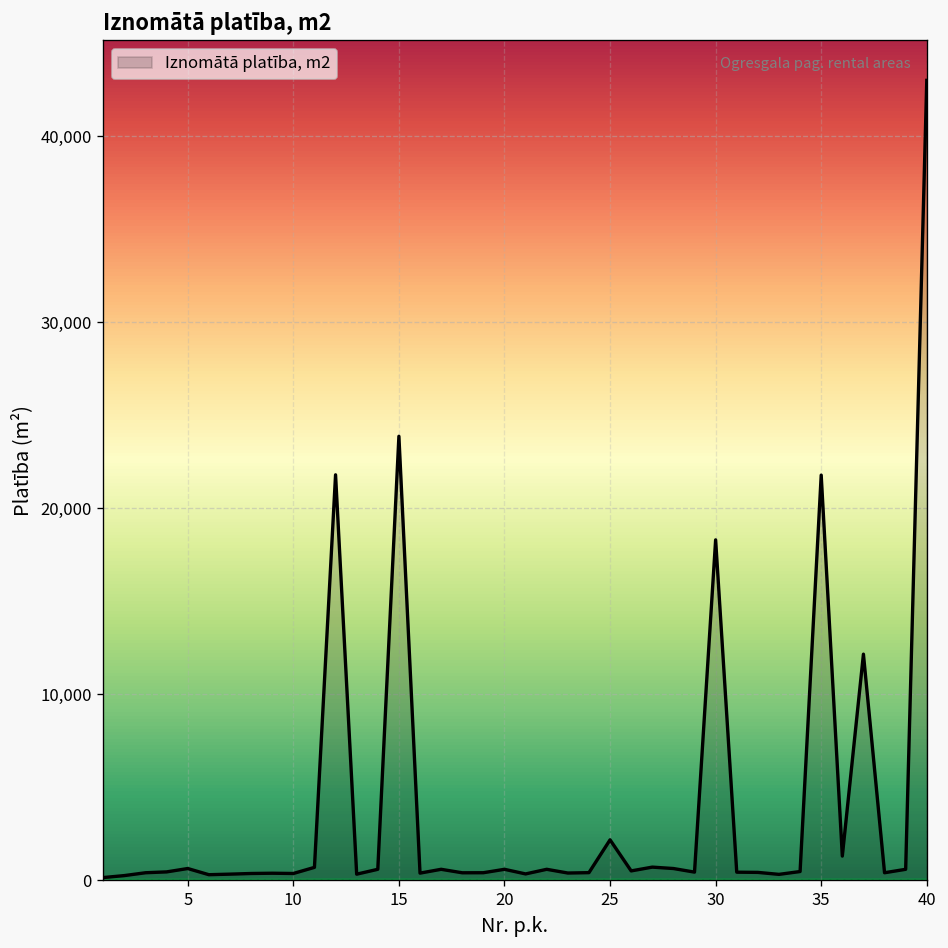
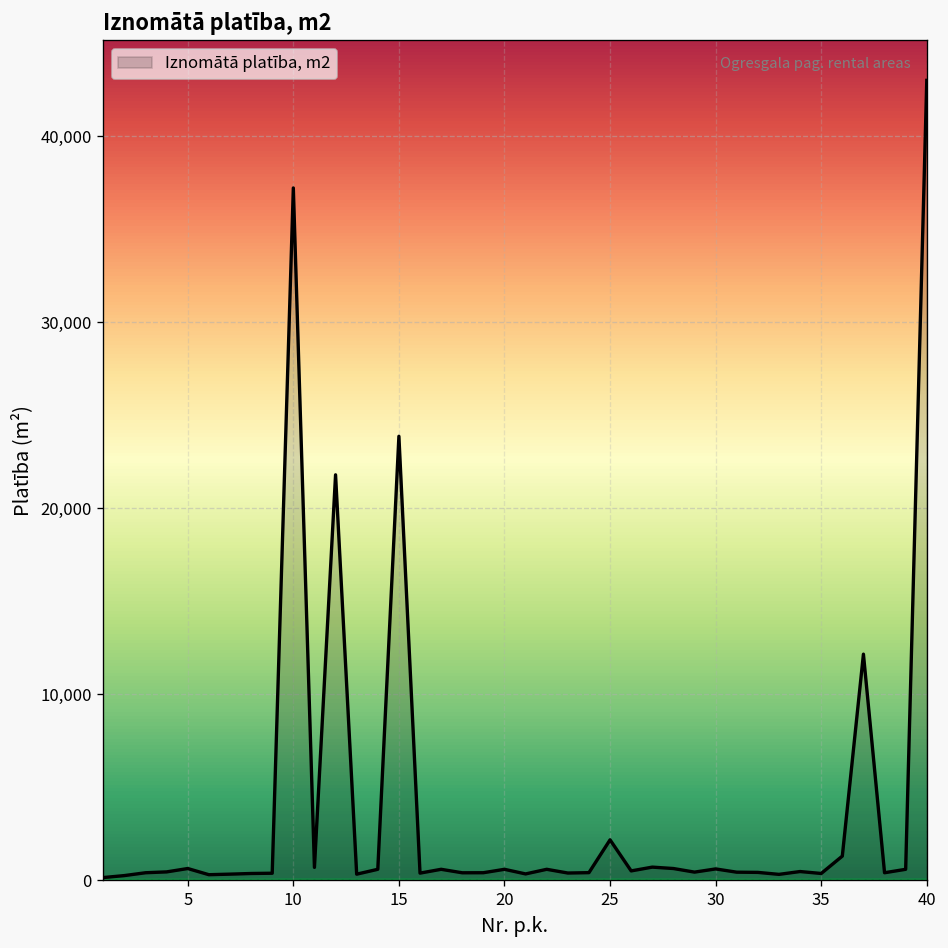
10: 400 -> 37,200
30: 18,300 -> 600
35: 21,800 -> 400
